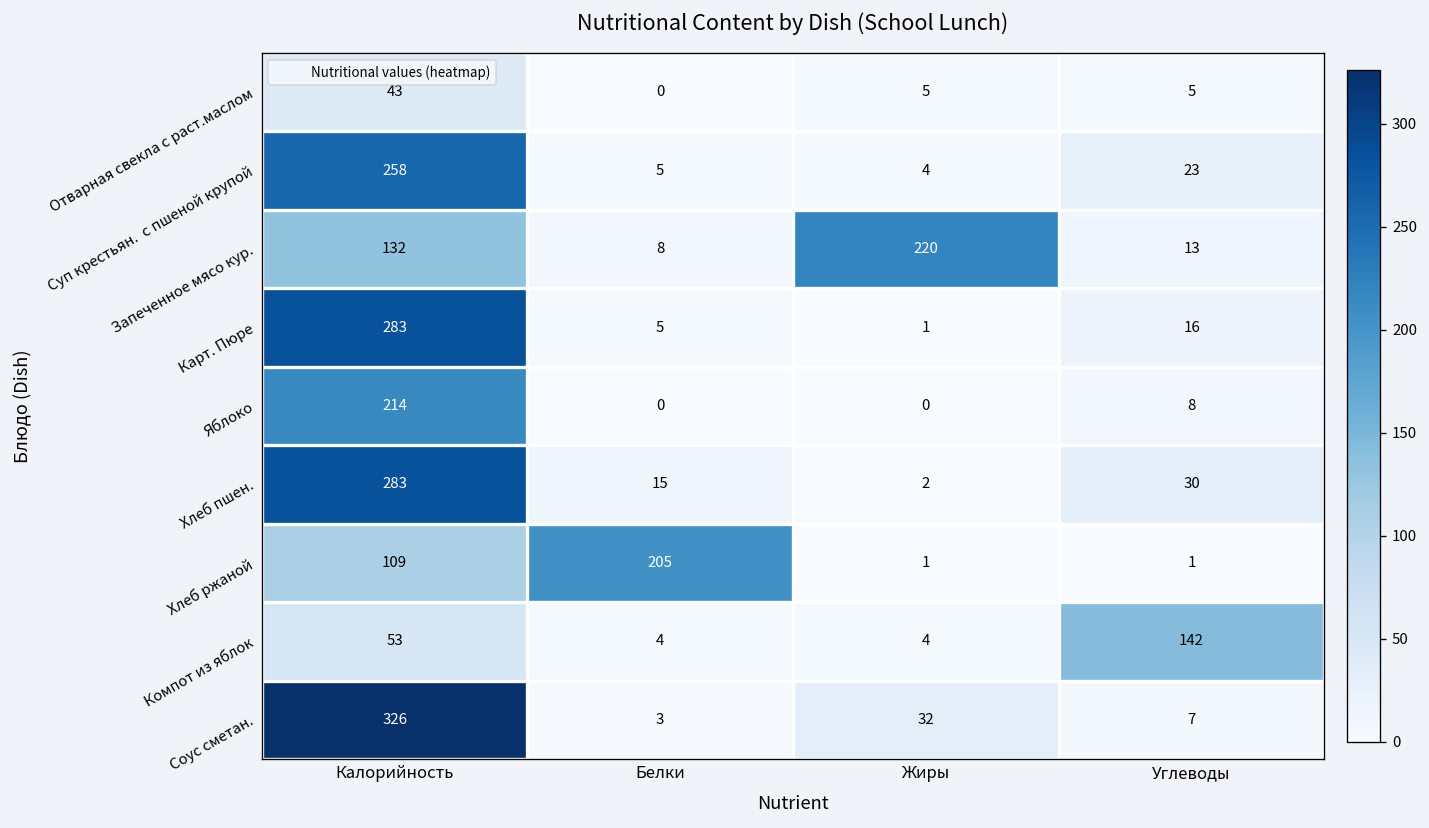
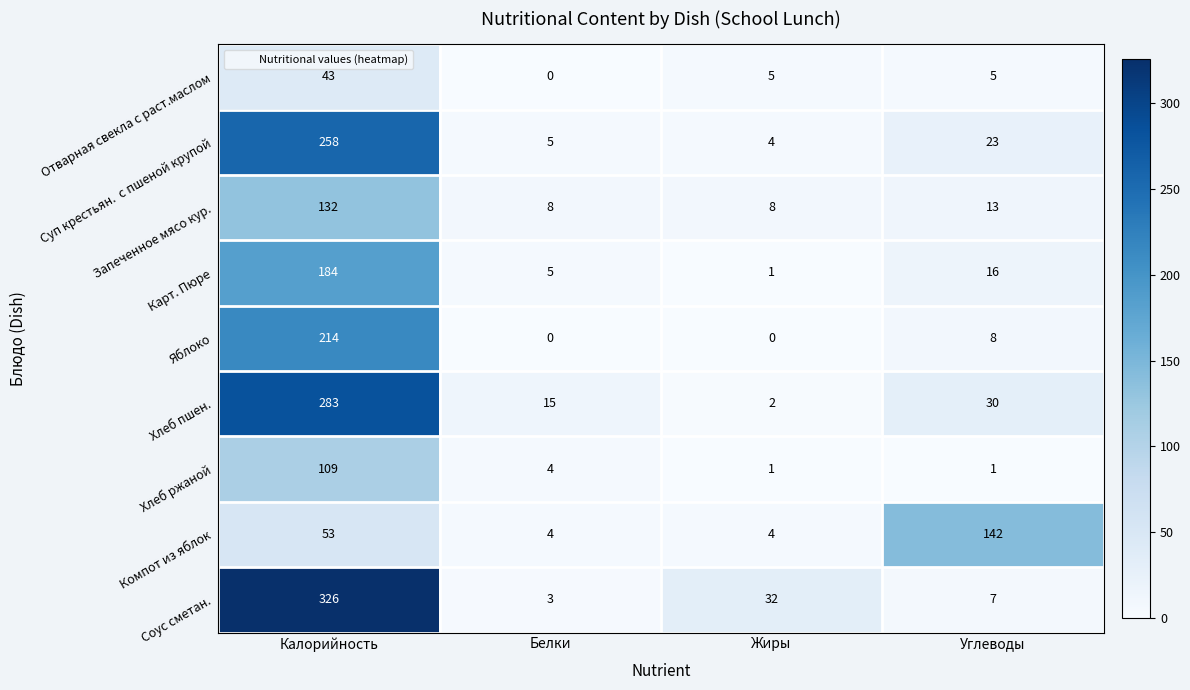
Запеченное мясо кур., Жиры: 220 -> 8
Карт. Пюре, Калорийность: 283 -> 184
Хлеб ржаной, Белки: 205 -> 4
